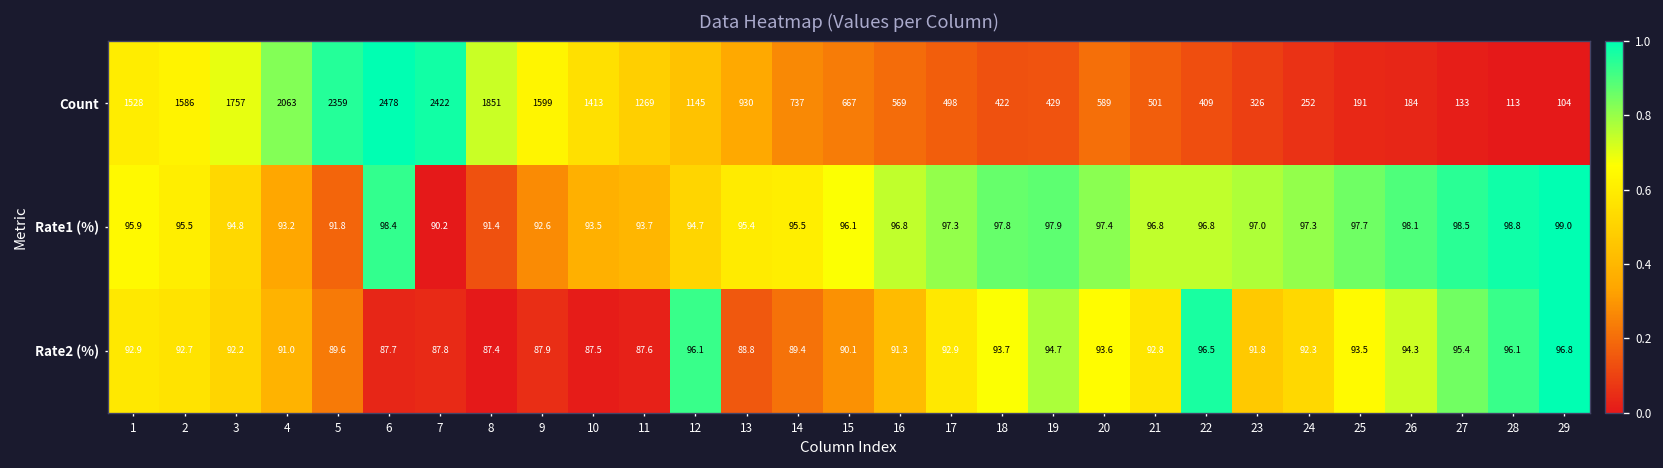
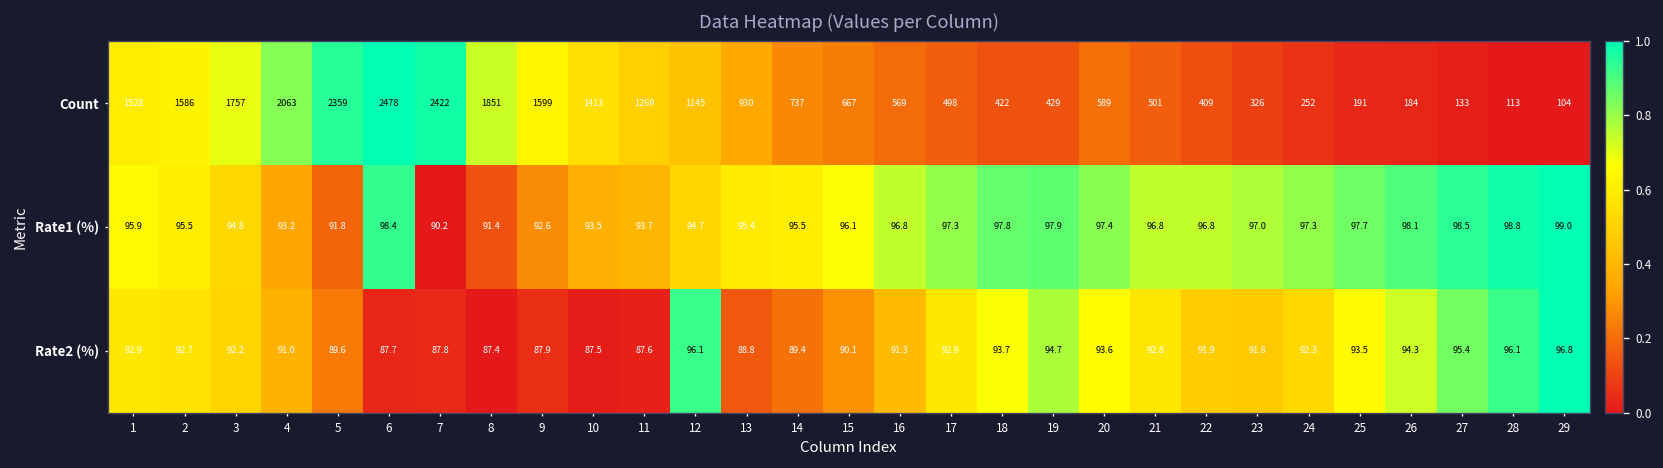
Rate2 (%), 22: 96.5 -> 91.9
